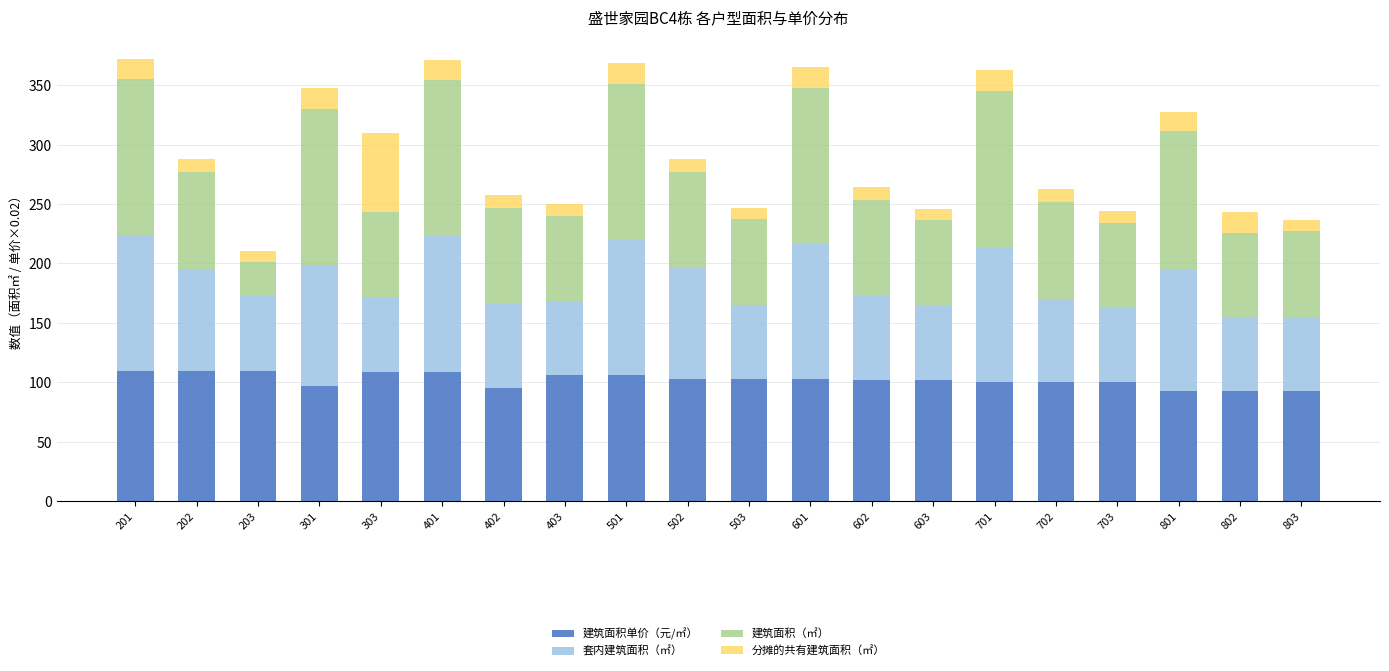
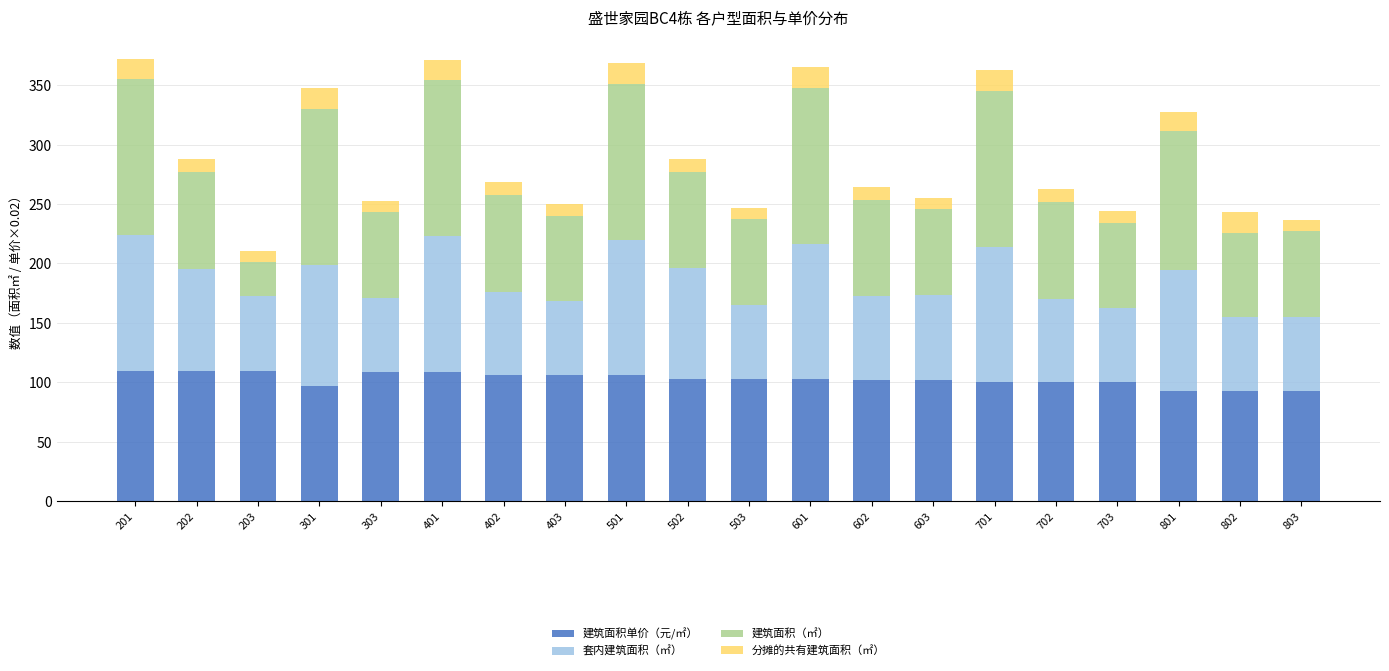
分摊的共有建筑面积（㎡）, 303: 67 -> 10
建筑面积单价（元/㎡）, 402: 95 -> 106
套内建筑面积（㎡）, 603: 62 -> 72
